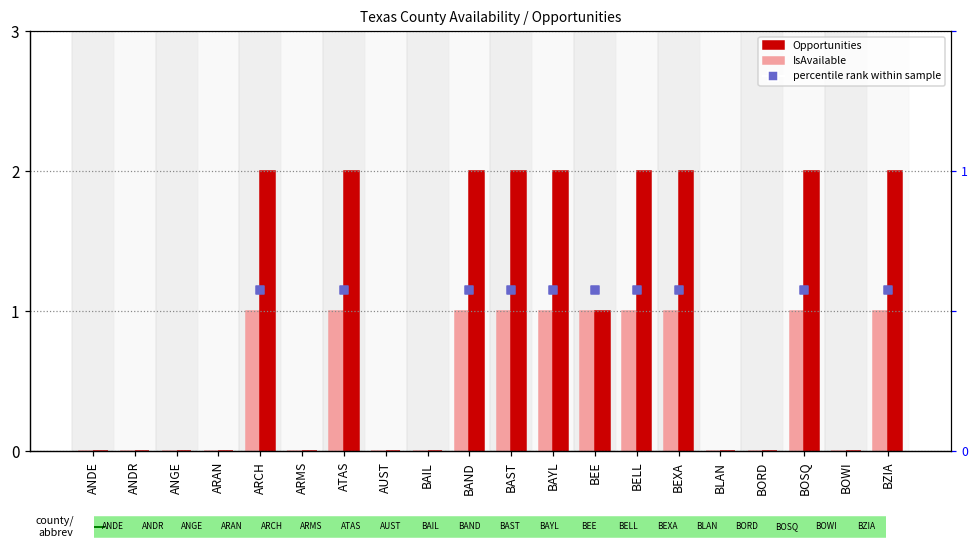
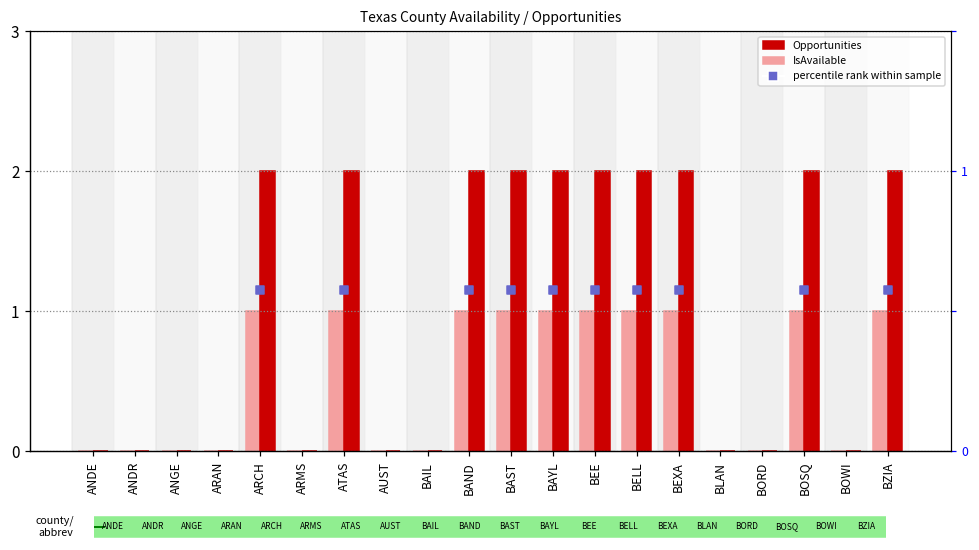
Opportunities, BEE: 1 -> 2
